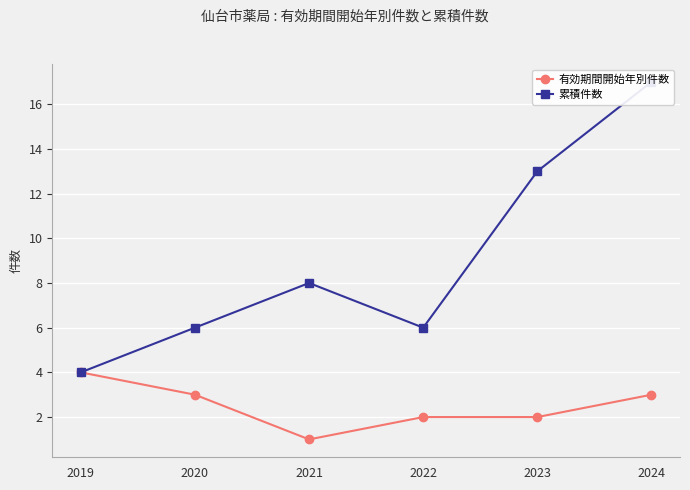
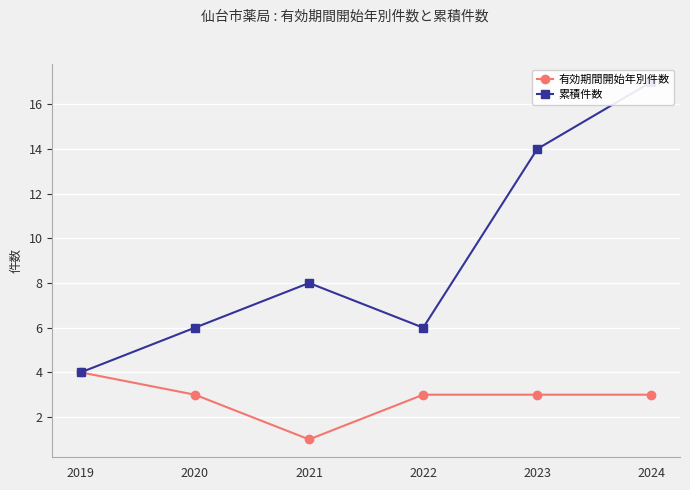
有効期間開始年別件数, 2022: 2 -> 3
有効期間開始年別件数, 2023: 2 -> 3
累積件数, 2023: 13 -> 14
